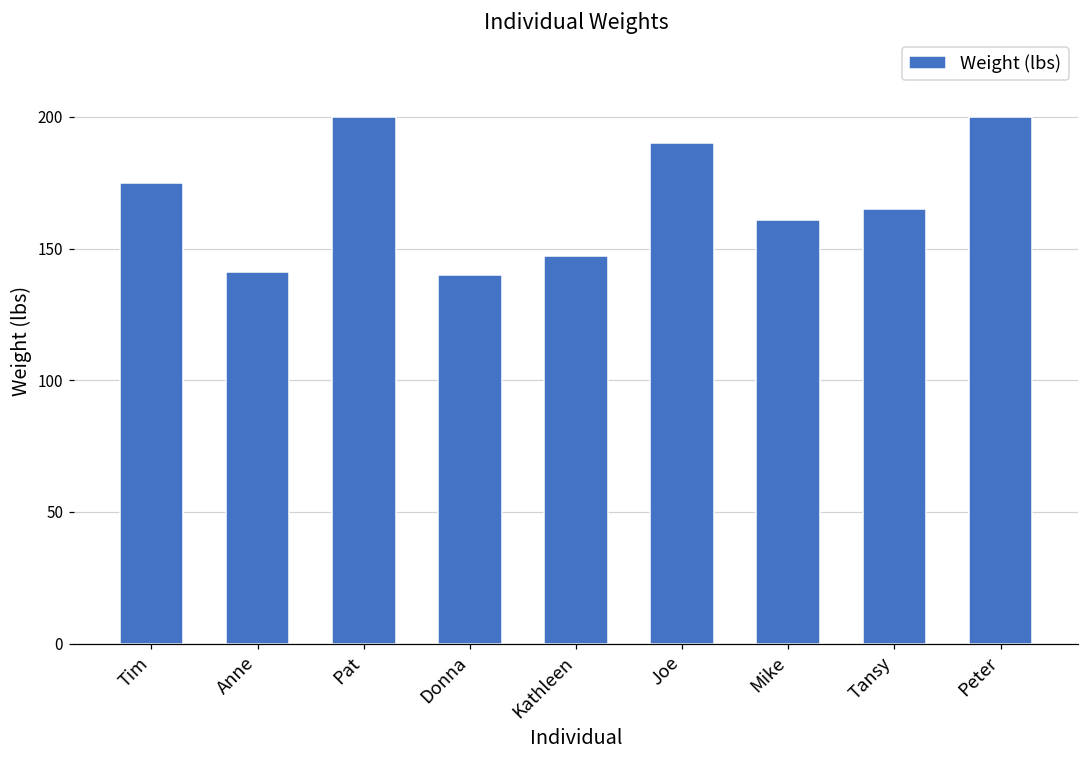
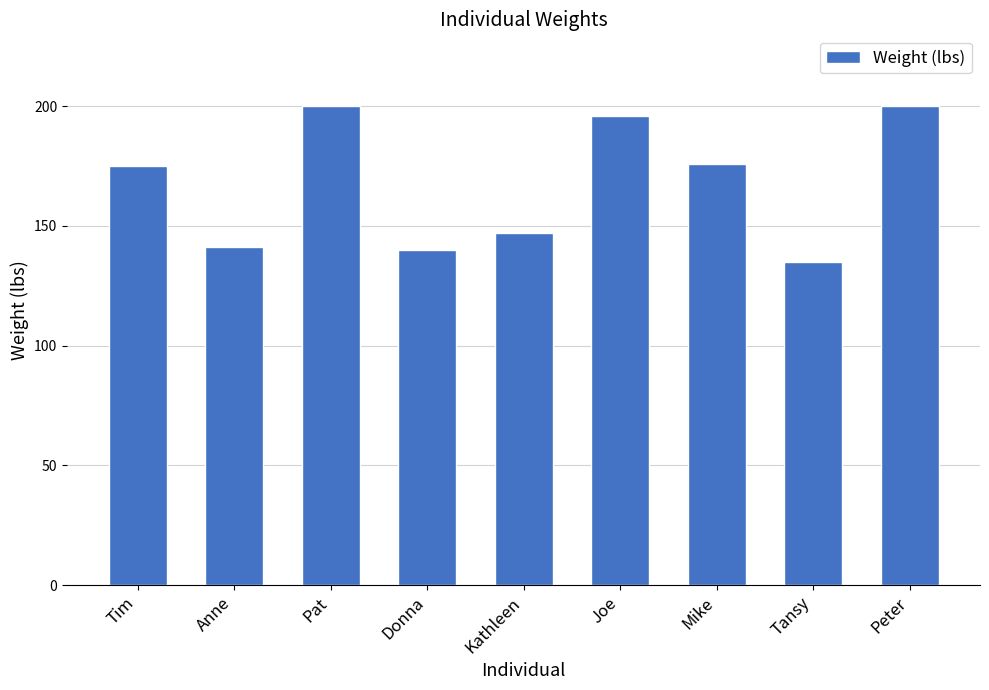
Joe: 190 -> 196
Mike: 161 -> 176
Tansy: 165 -> 135
